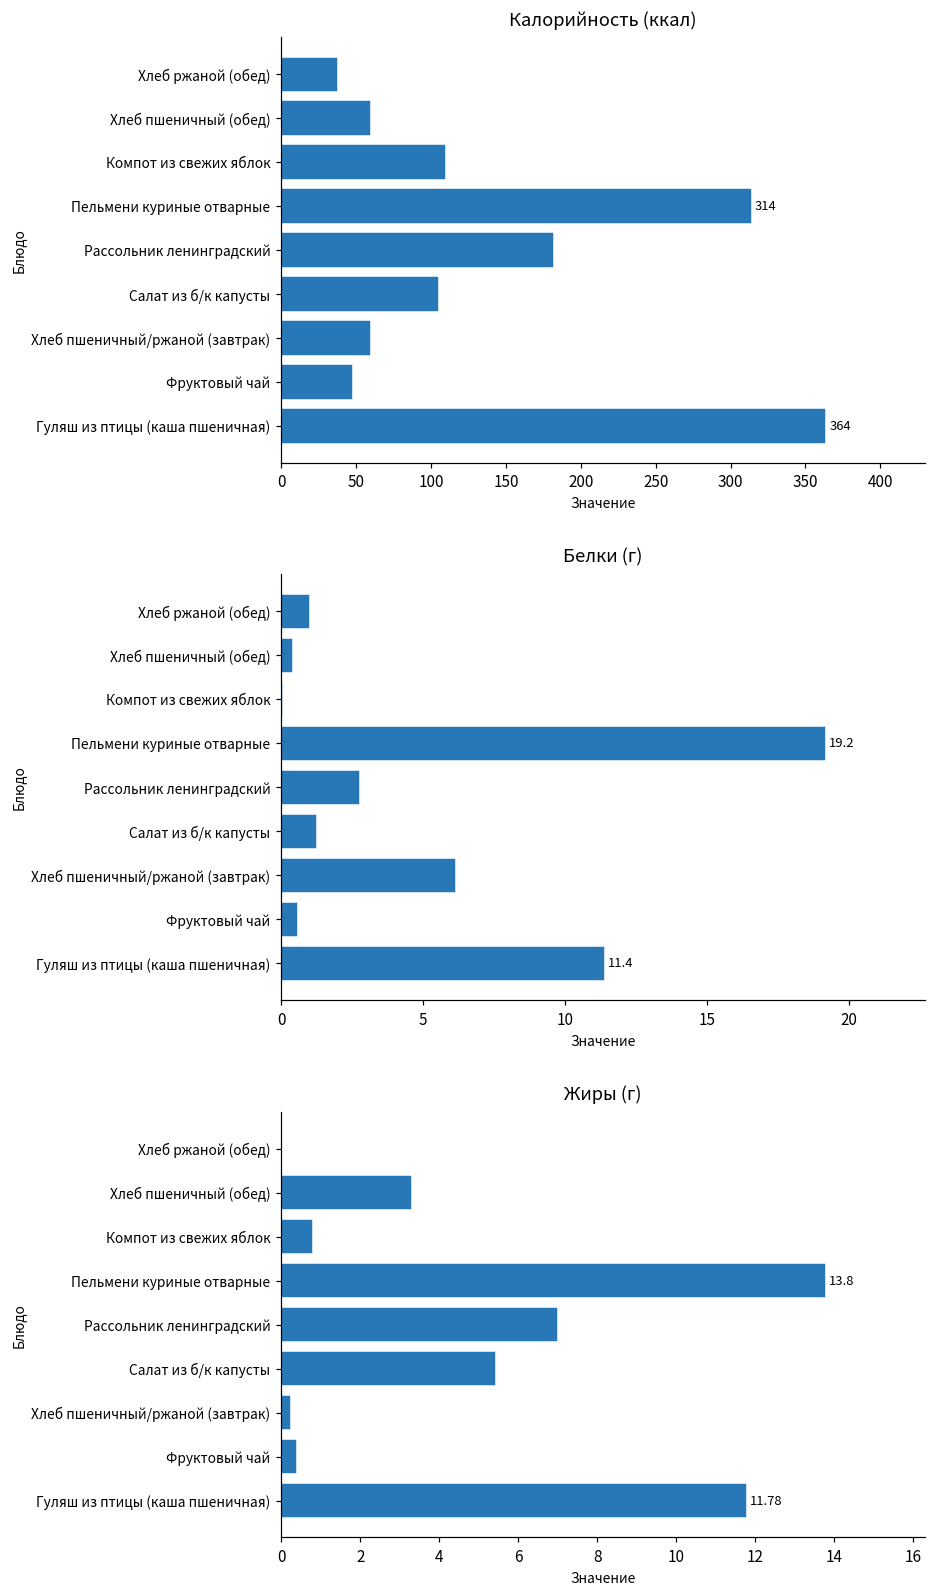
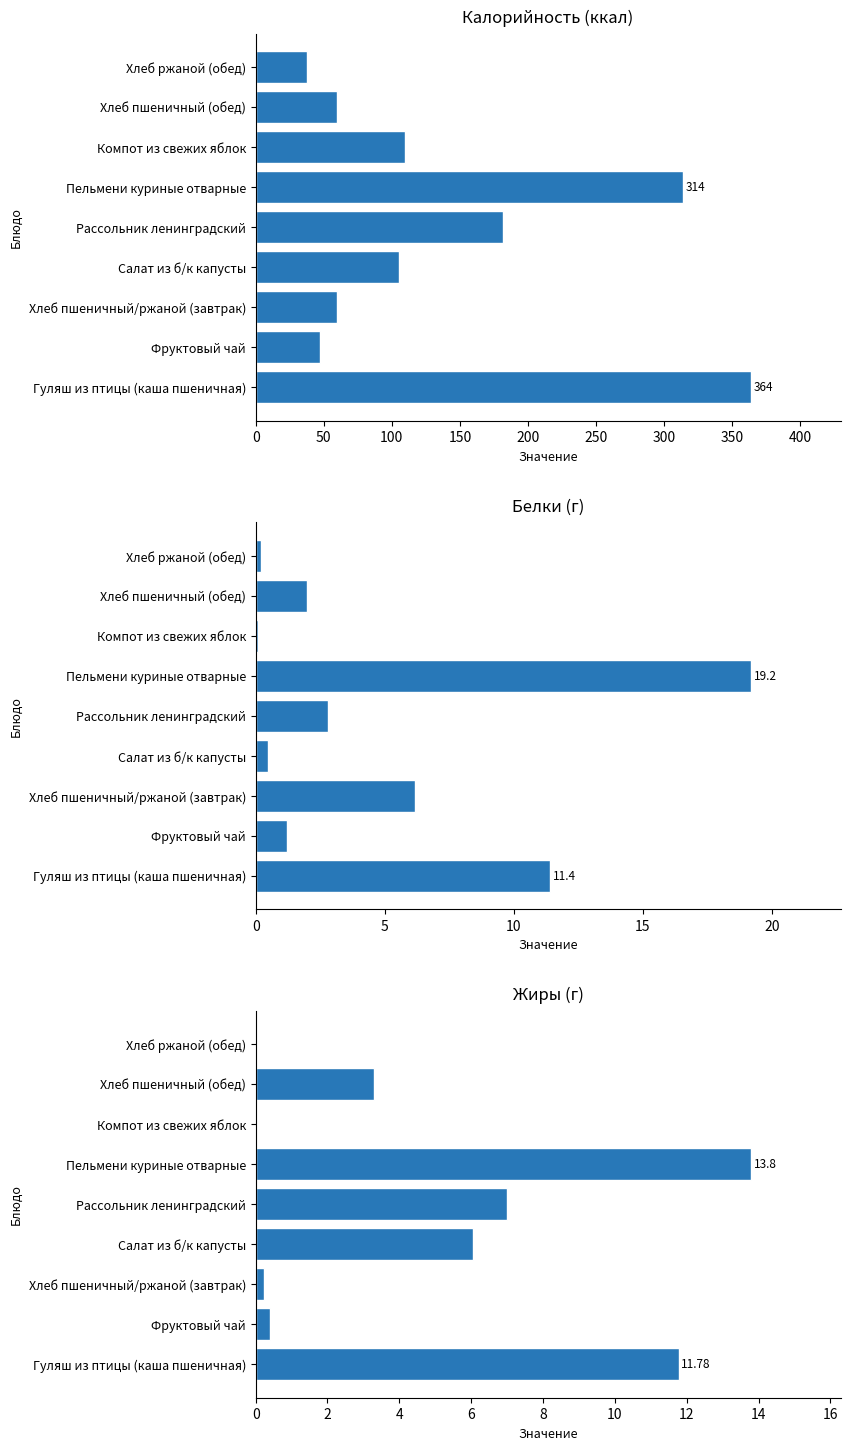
Белки (г), Хлеб ржаной (обед): 1.0 -> 0.2
Белки (г), Хлеб пшеничный (обед): 0.4 -> 2.0
Белки (г), Салат из б/к капусты: 1.3 -> 0.5
Белки (г), Фруктовый чай: 0.6 -> 1.2
Жиры (г), Компот из свежих яблок: 0.8 -> 0.0
Жиры (г), Салат из б/к капусты: 5.4 -> 6.0
